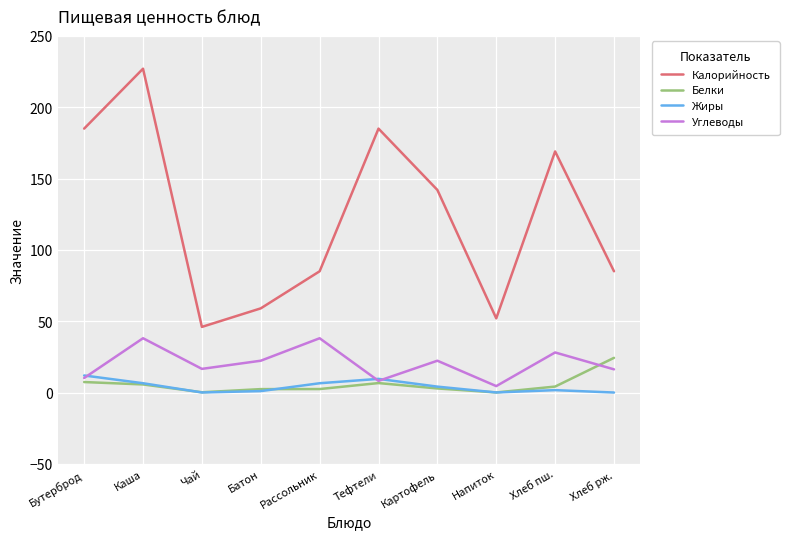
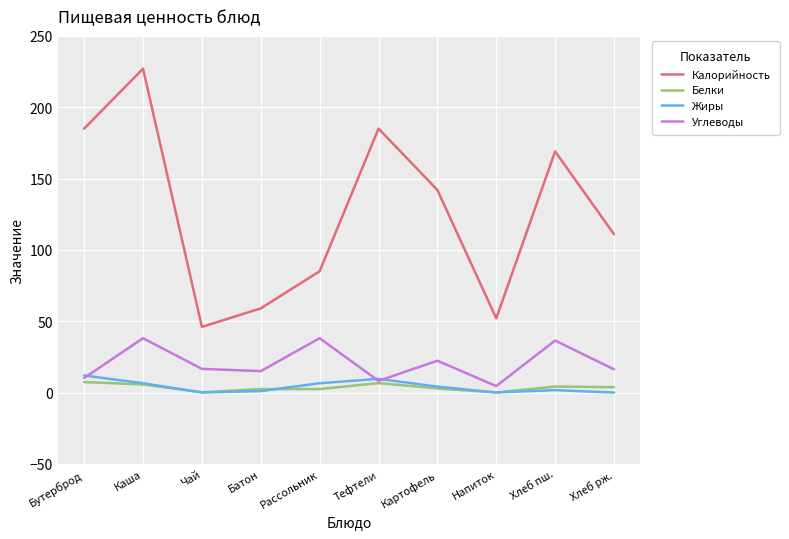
Углеводы, Батон: 22 -> 15
Углеводы, Хлеб пш.: 28 -> 36
Калорийность, Хлеб рж.: 85 -> 111
Белки, Хлеб рж.: 24 -> 4
